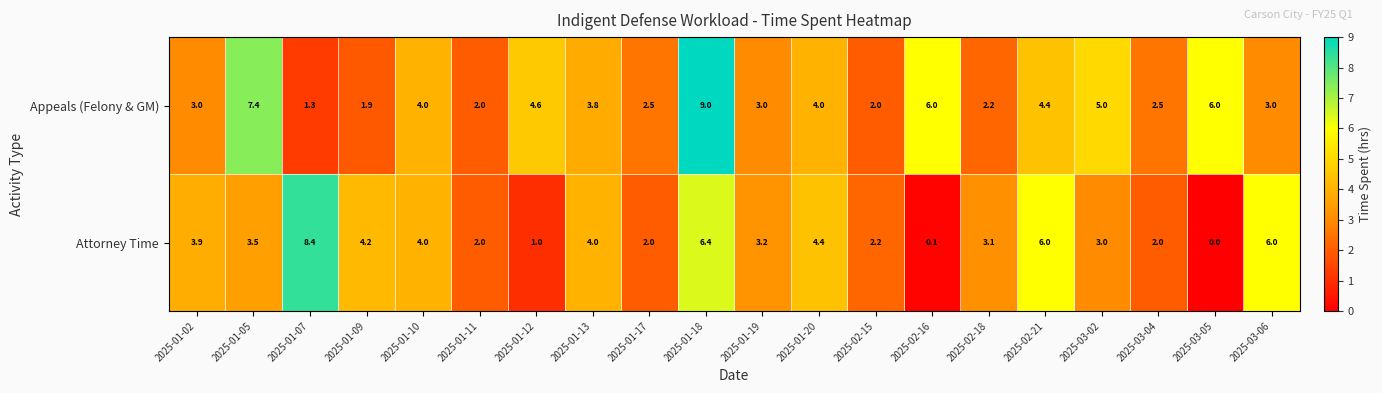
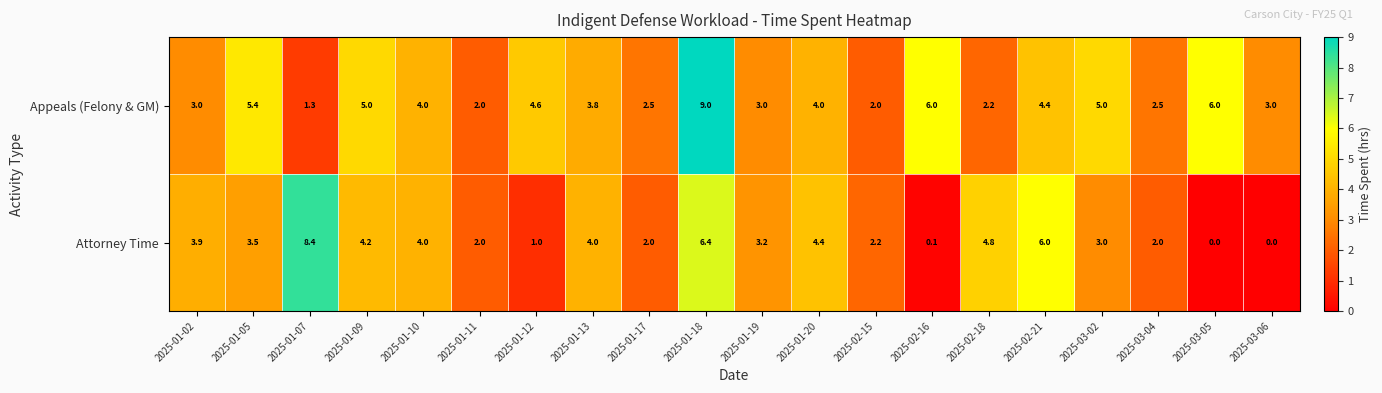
Appeals (Felony & GM), 2025-01-05: 7.4 -> 5.4
Appeals (Felony & GM), 2025-01-09: 1.9 -> 5.0
Attorney Time, 2025-02-18: 3.1 -> 4.8
Attorney Time, 2025-03-06: 6.0 -> 0.0
